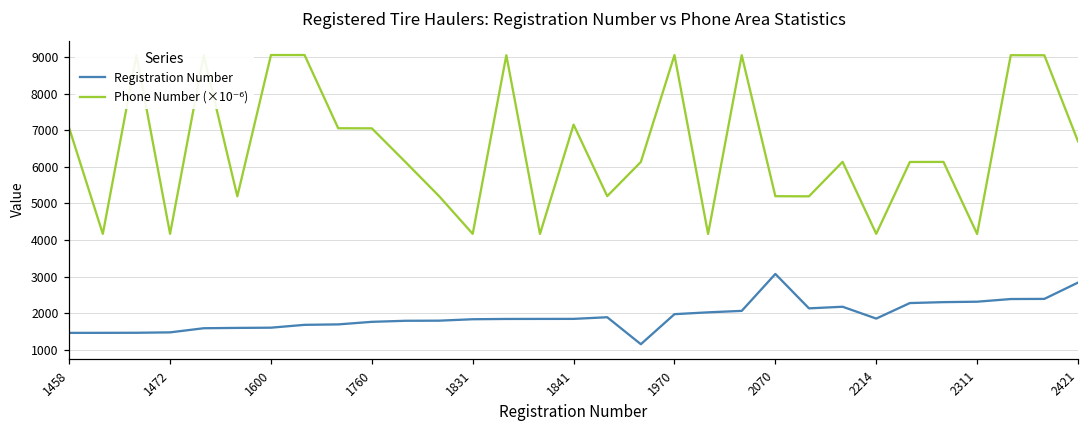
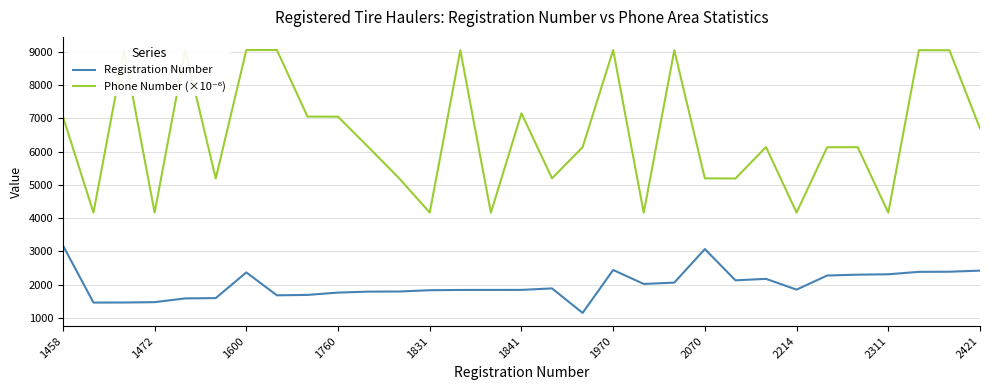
Registration Number, 1458: 1500 -> 3200
Registration Number, 1600: 1600 -> 2400
Registration Number, 1970: 2000 -> 2400
Registration Number, 2421: 2800 -> 2400
